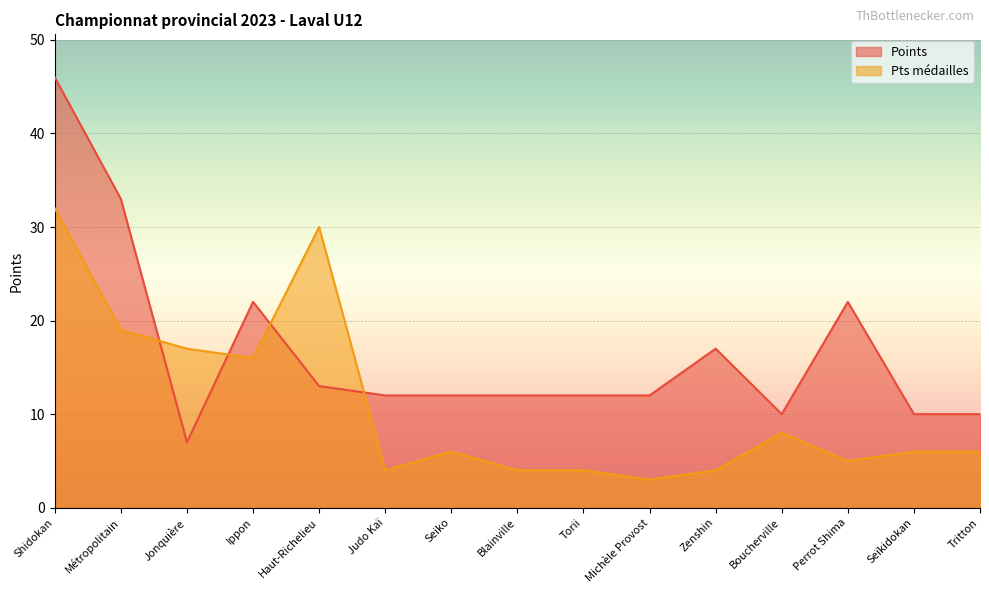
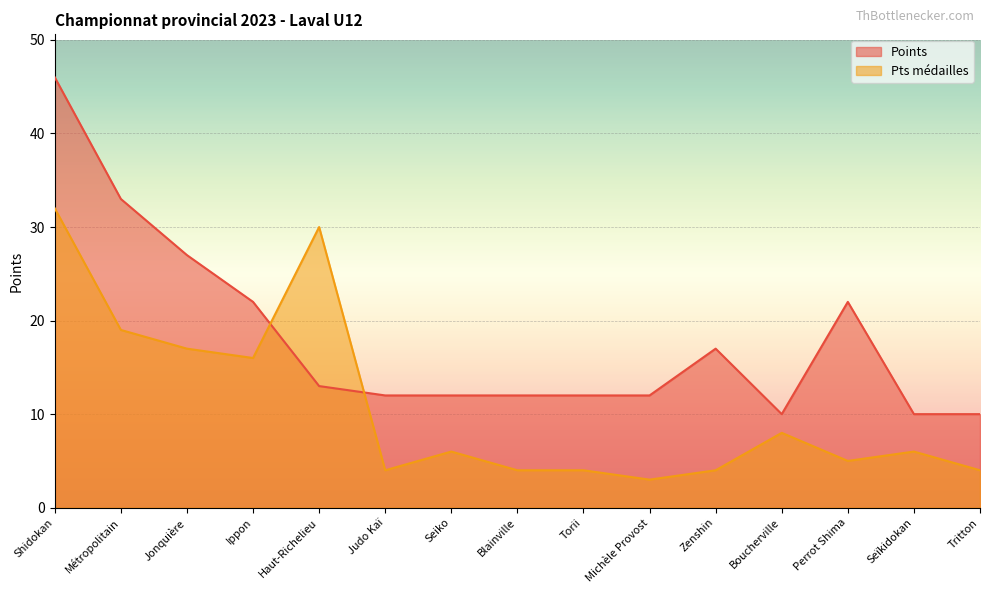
Points, Jonquière: 7 -> 27
Pts médailles, Tritton: 6 -> 4
